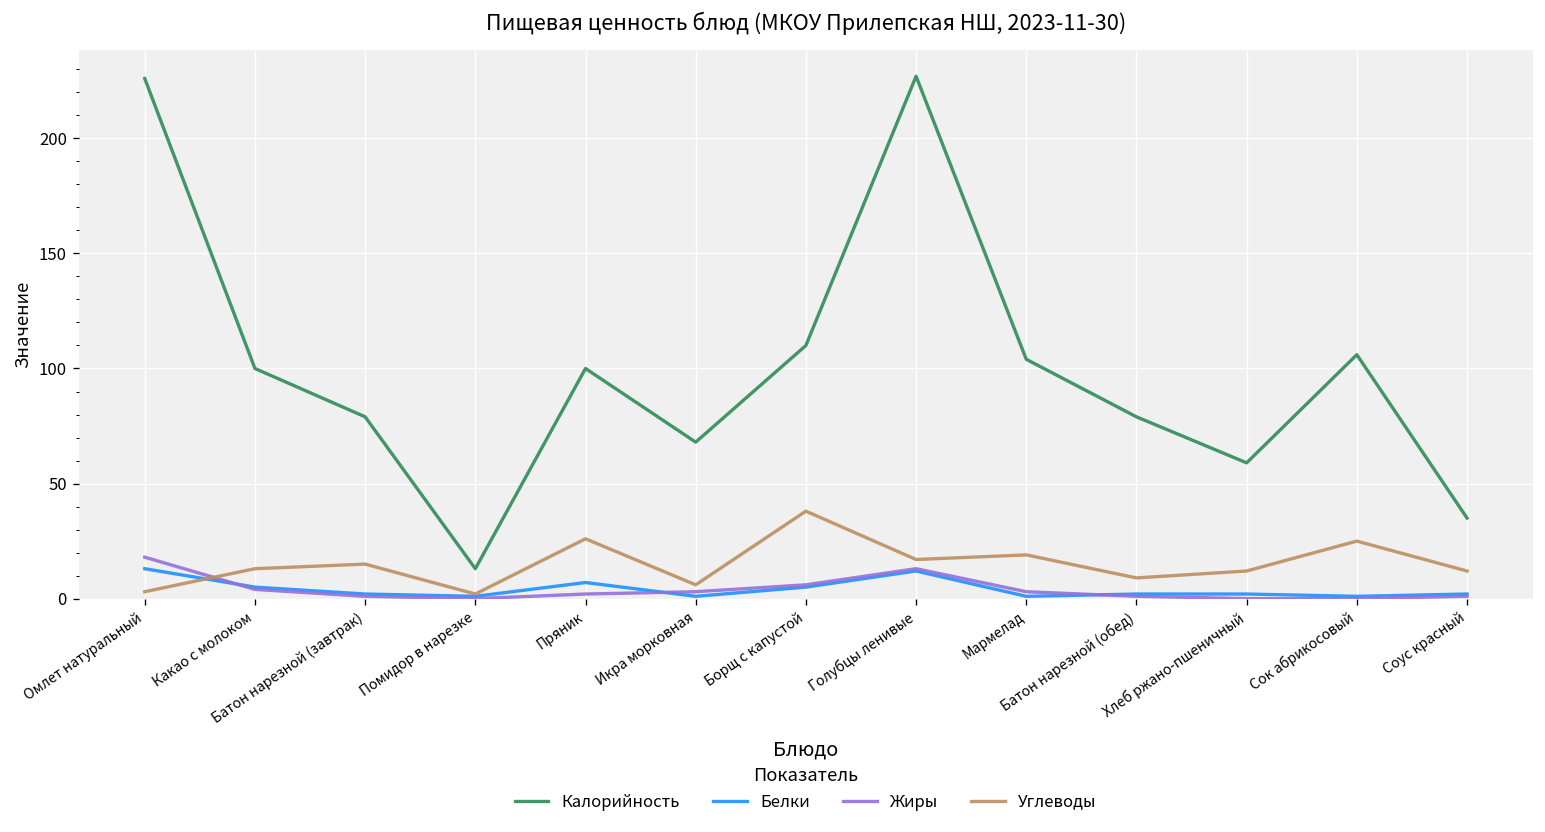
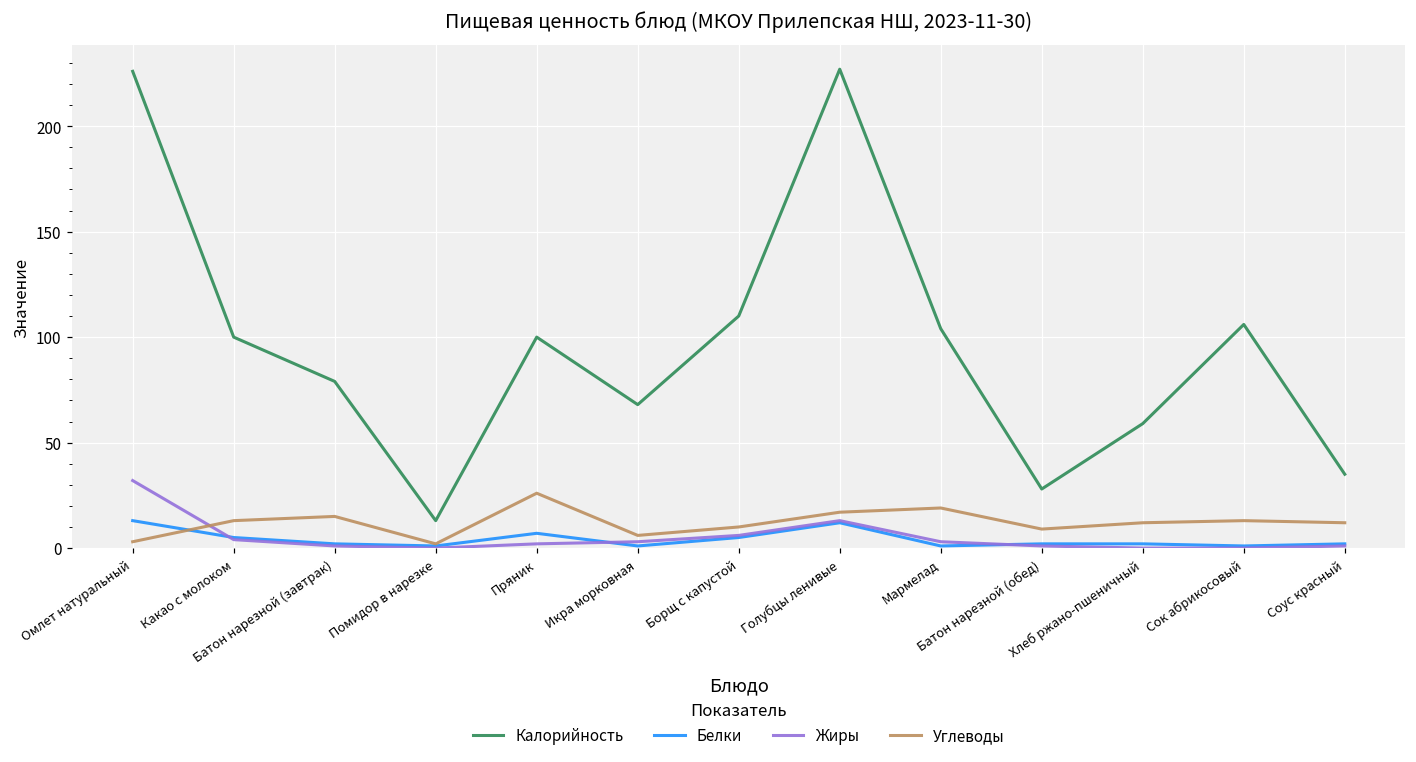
Жиры, Омлет натуральный: 18 -> 32
Углеводы, Борщ с капустой: 38 -> 10
Калорийность, Батон нарезной (обед): 79 -> 28
Углеводы, Сок абрикосовый: 25 -> 13
